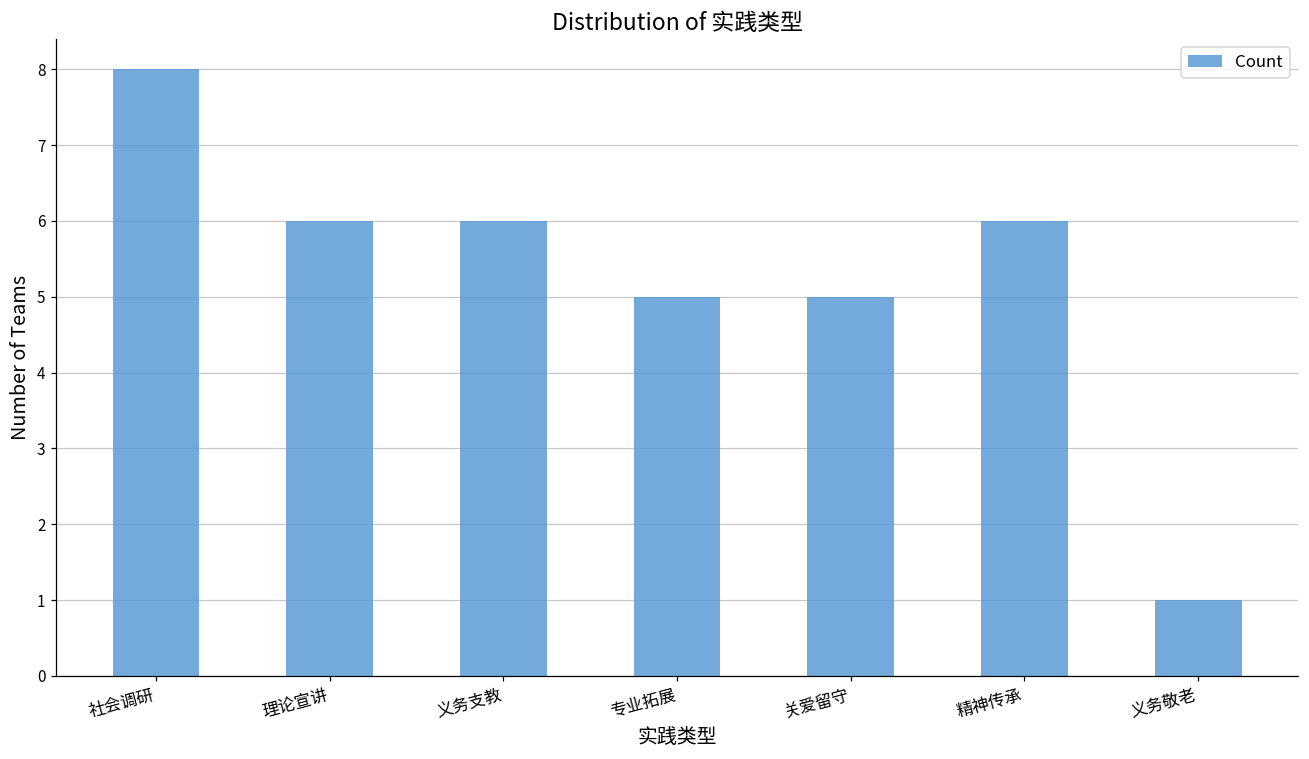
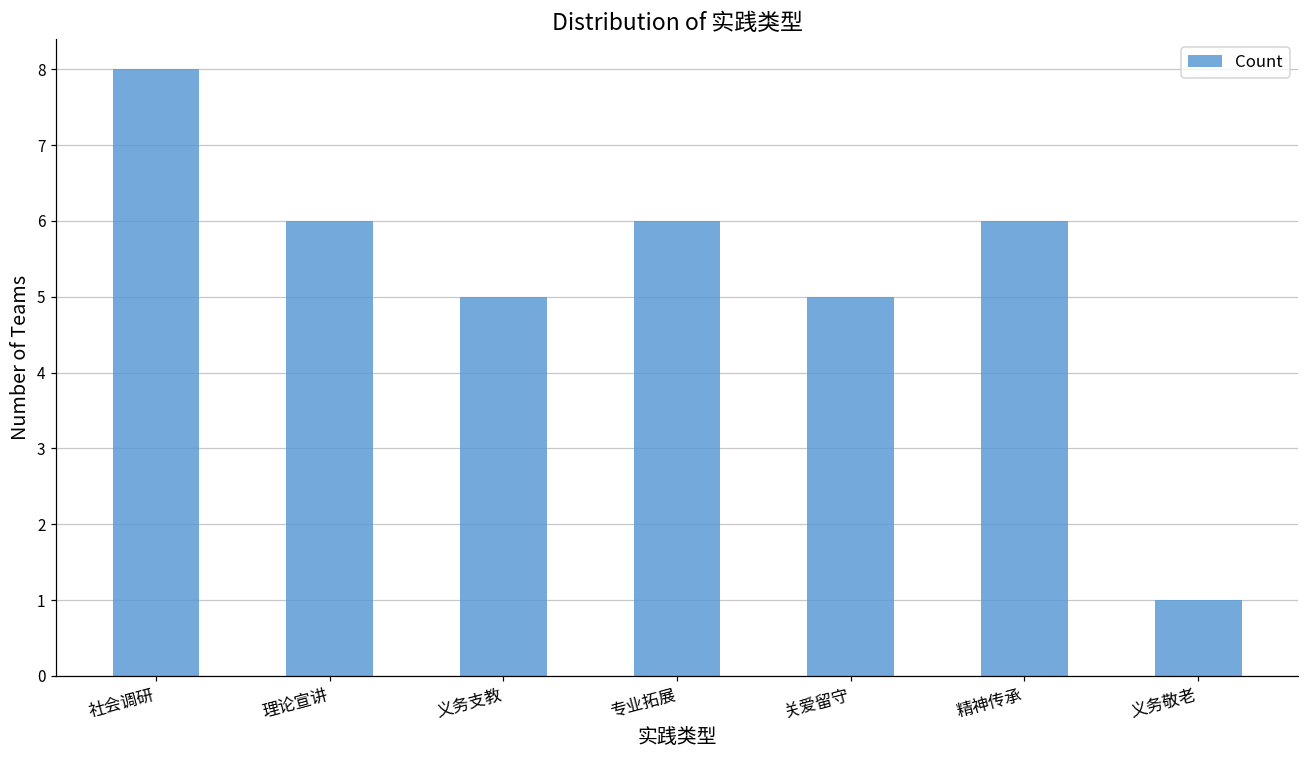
义务支教: 6 -> 5
专业拓展: 5 -> 6
